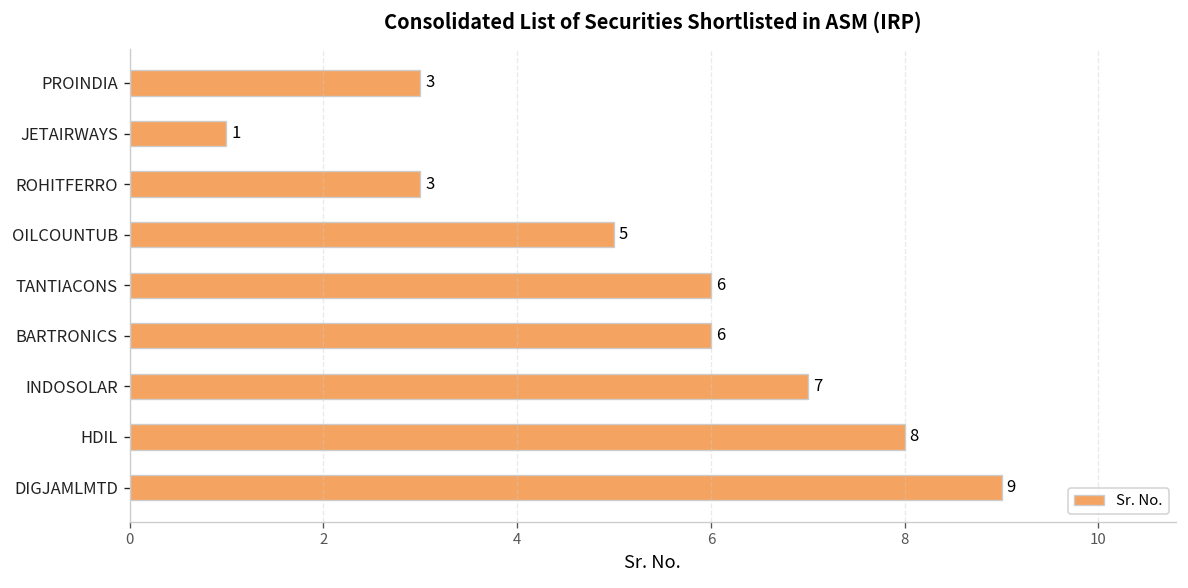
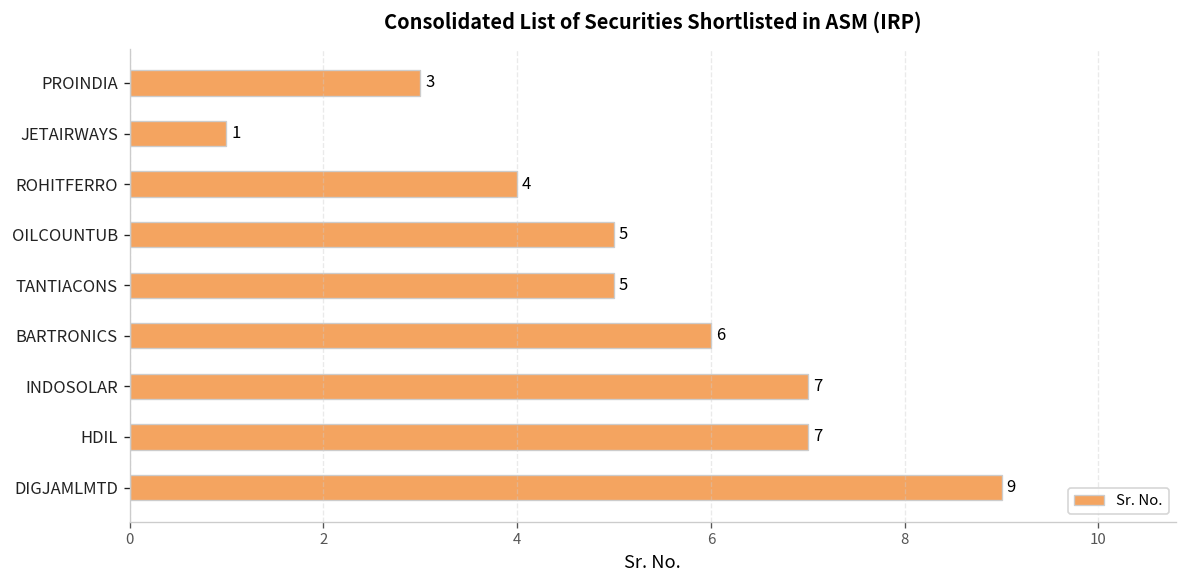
ROHITFERRO: 3 -> 4
TANTIACONS: 6 -> 5
HDIL: 8 -> 7
